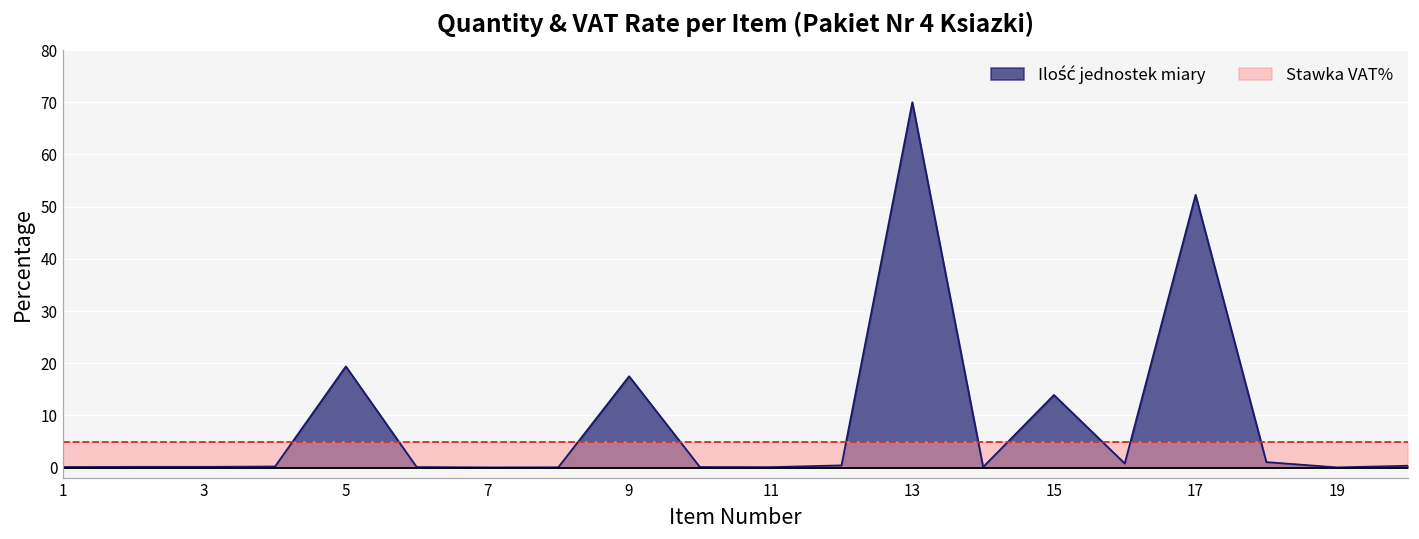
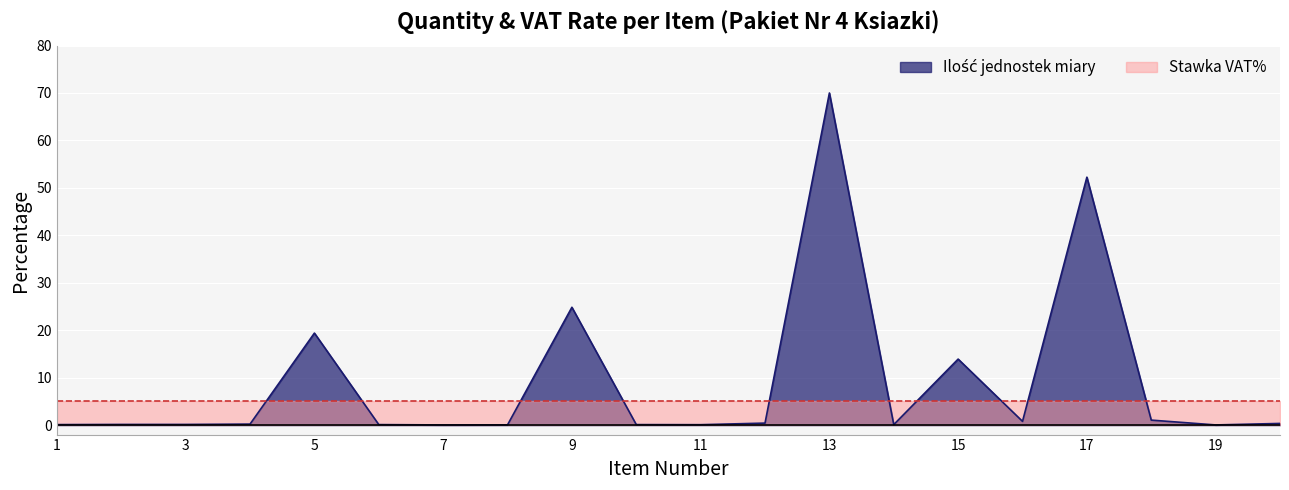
Ilość jednostek miary, 9: 18 -> 25
